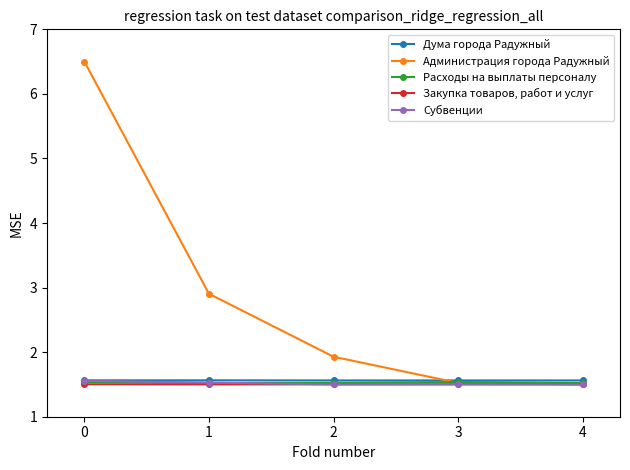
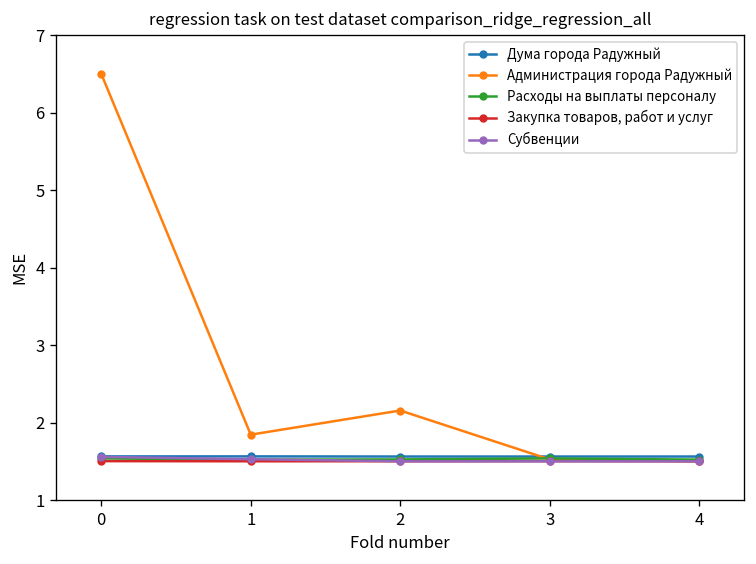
Администрация города Радужный, 1: 2.9 -> 1.8
Администрация города Радужный, 2: 1.9 -> 2.2
